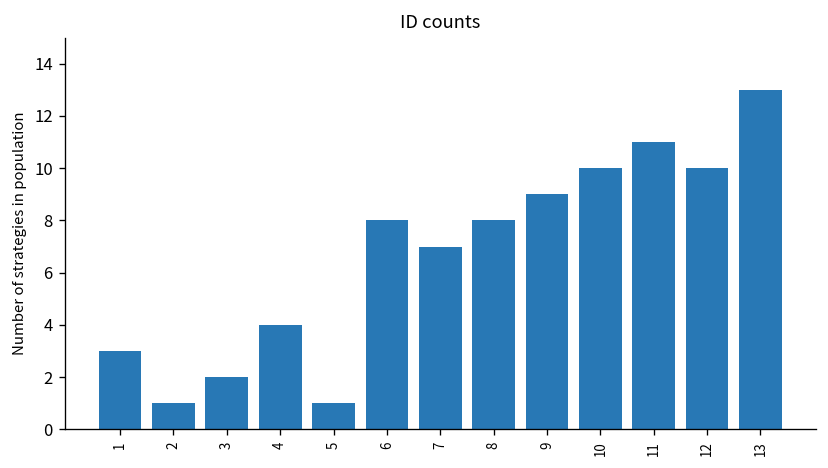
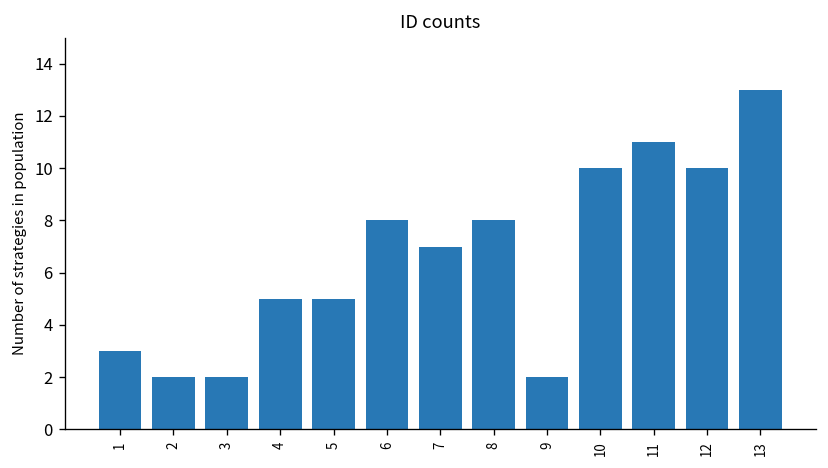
2: 1 -> 2
4: 4 -> 5
5: 1 -> 5
9: 9 -> 2
